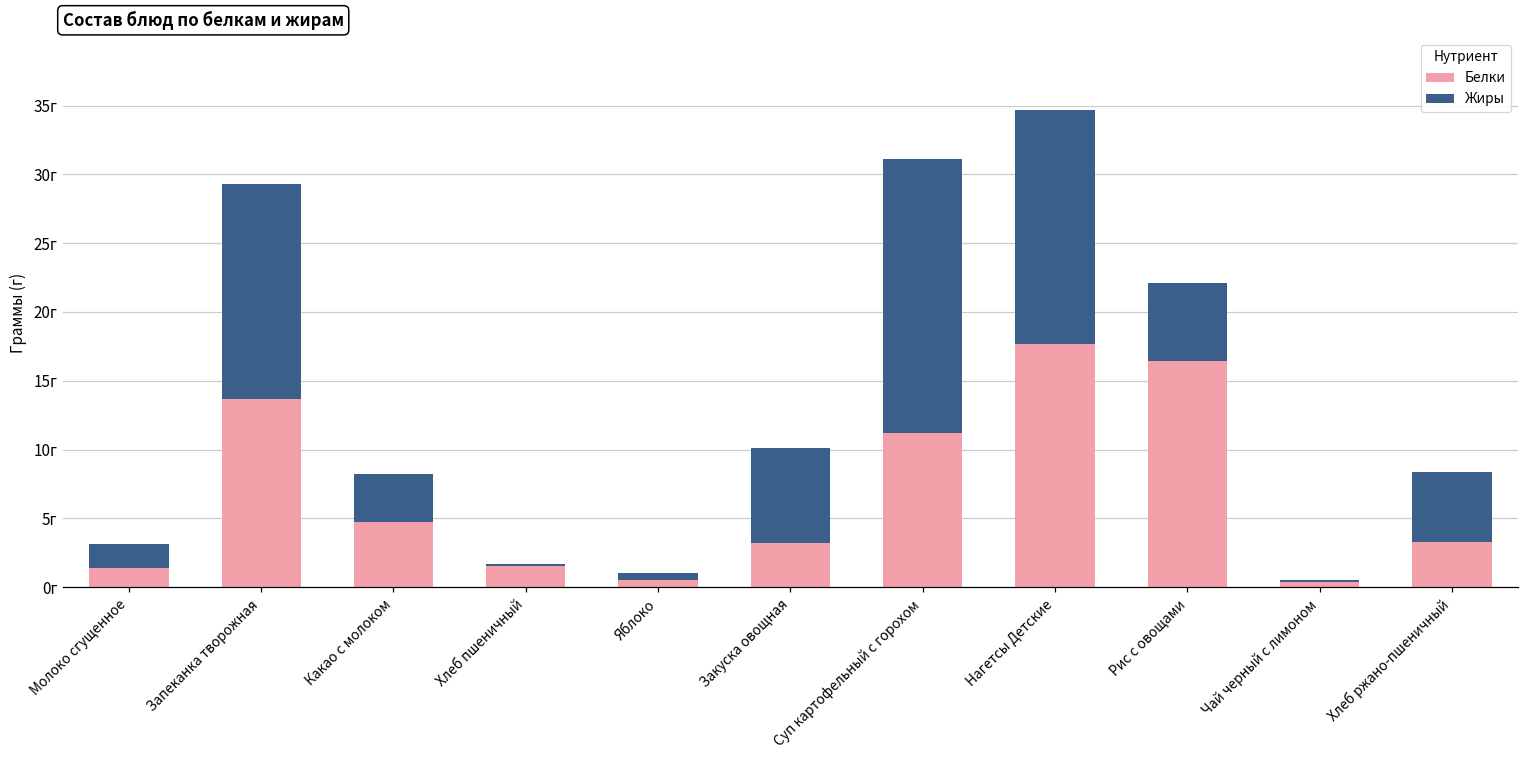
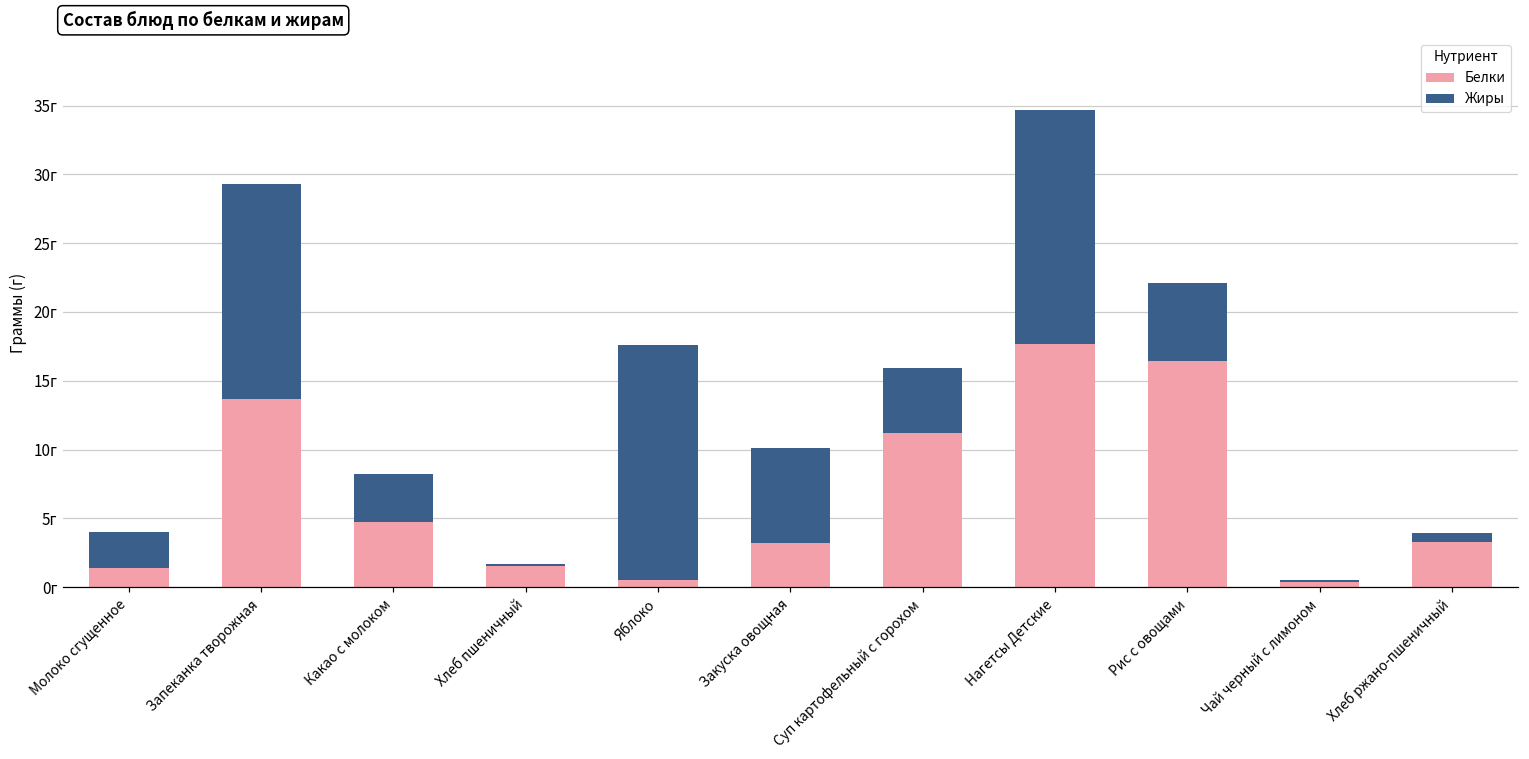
Жиры, Молоко сгущенное: 1.7г -> 2.6г
Жиры, Яблоко: 0.5г -> 17.1г
Жиры, Суп картофельный с горохом: 19.9г -> 4.7г
Жиры, Хлеб ржано-пшеничный: 5.1г -> 0.6г
